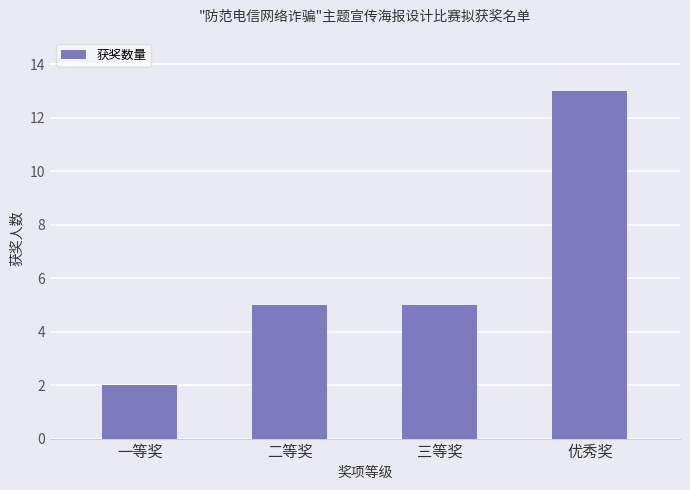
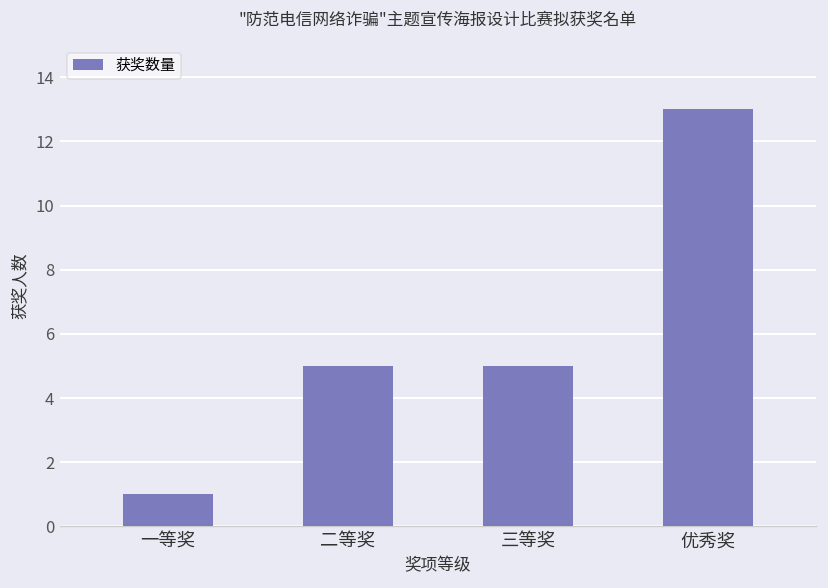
一等奖: 2 -> 1
